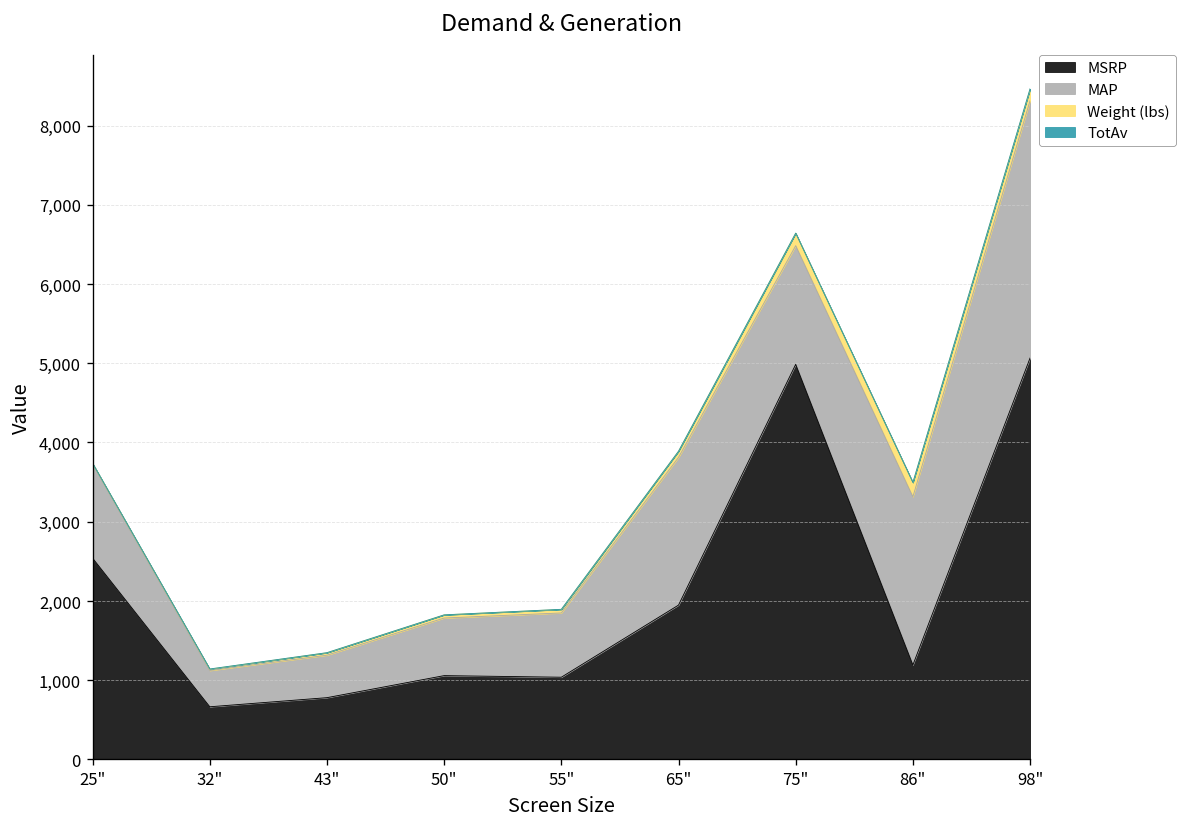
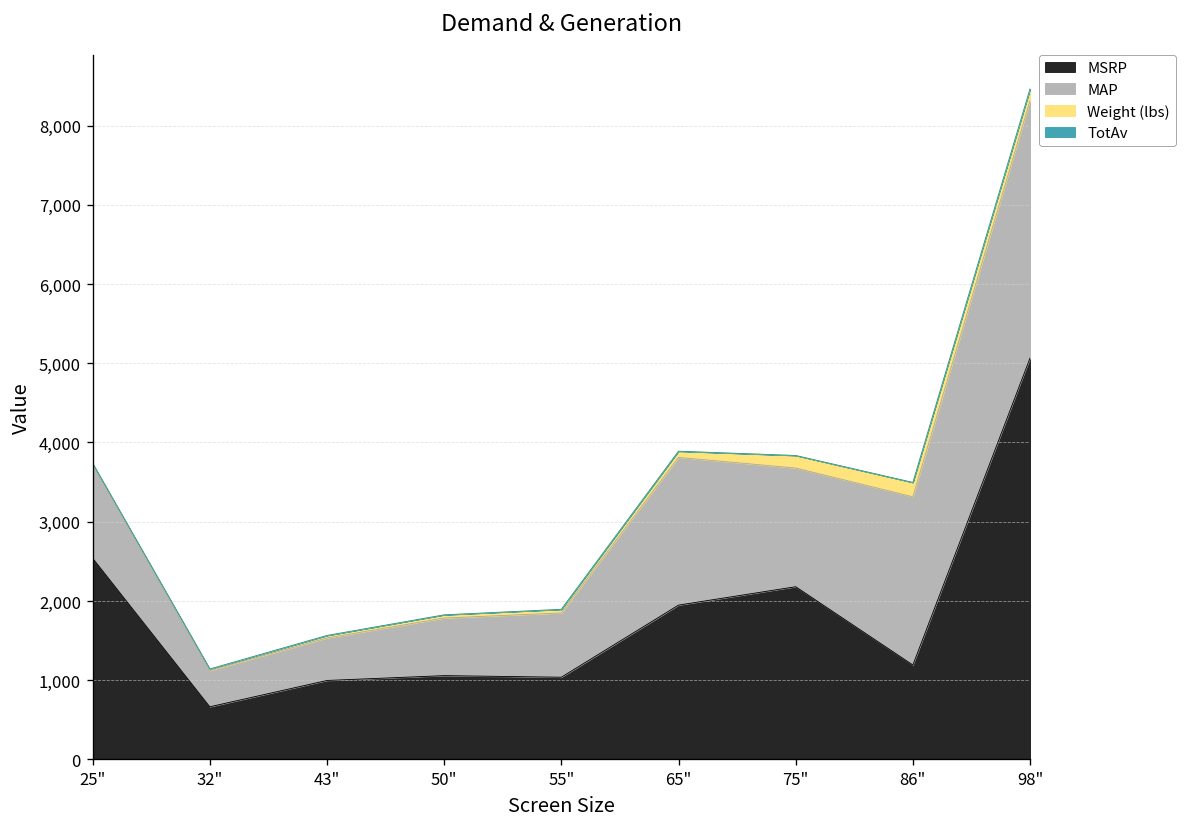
MSRP, 43": 800 -> 1,000
MSRP, 75": 5,000 -> 2,200
